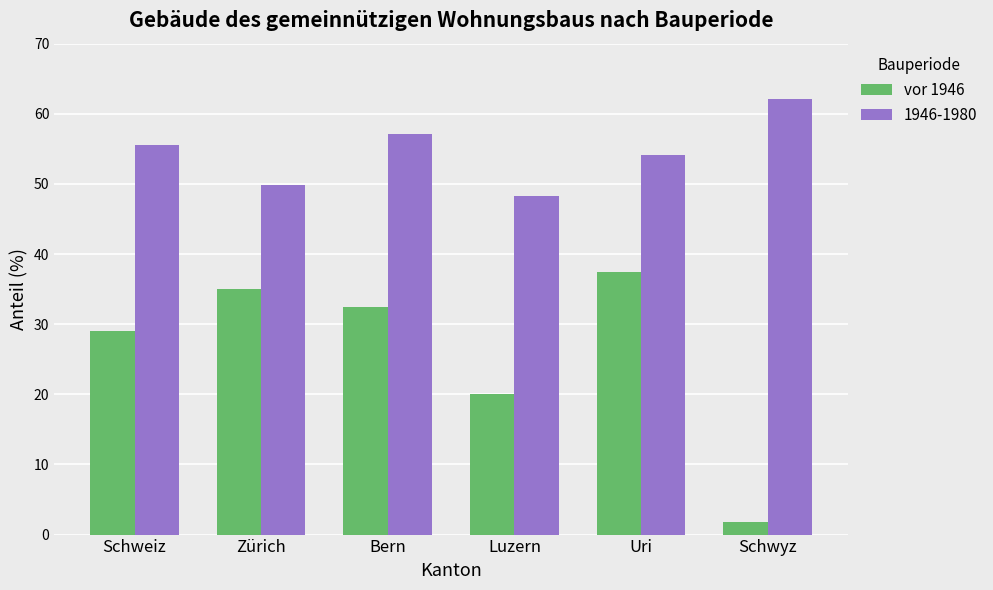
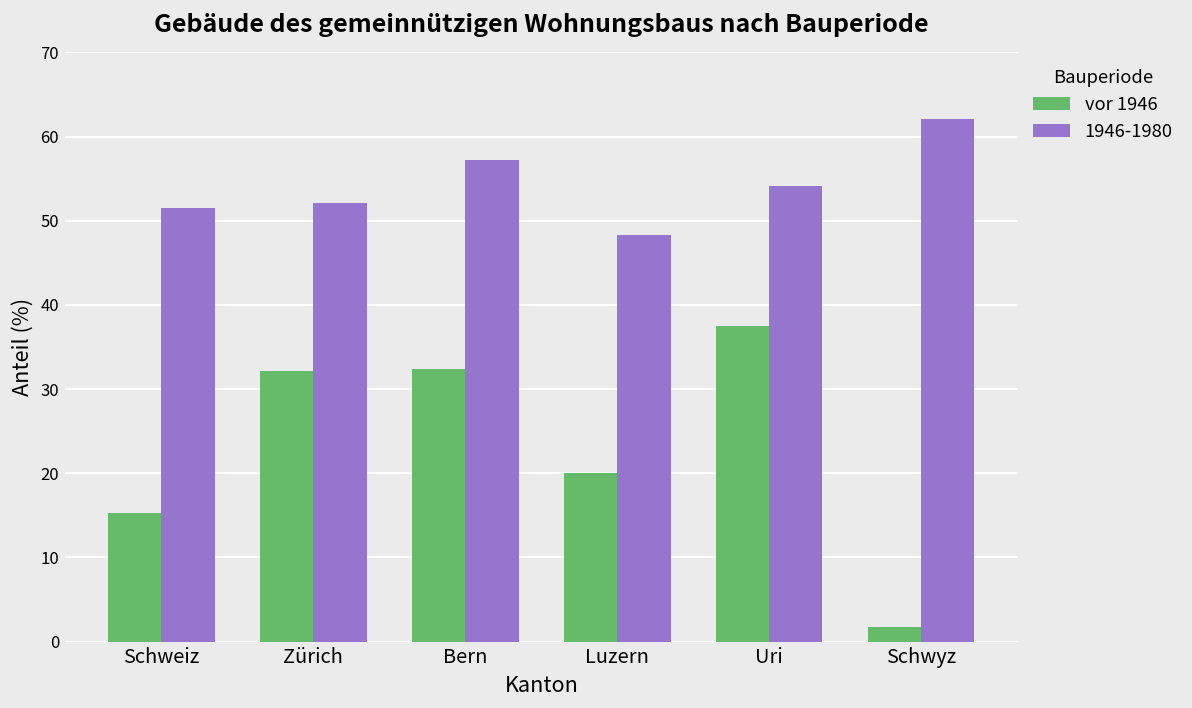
vor 1946, Schweiz: 29 -> 15
1946-1980, Schweiz: 55 -> 52
vor 1946, Zürich: 35 -> 32
1946-1980, Zürich: 50 -> 52
